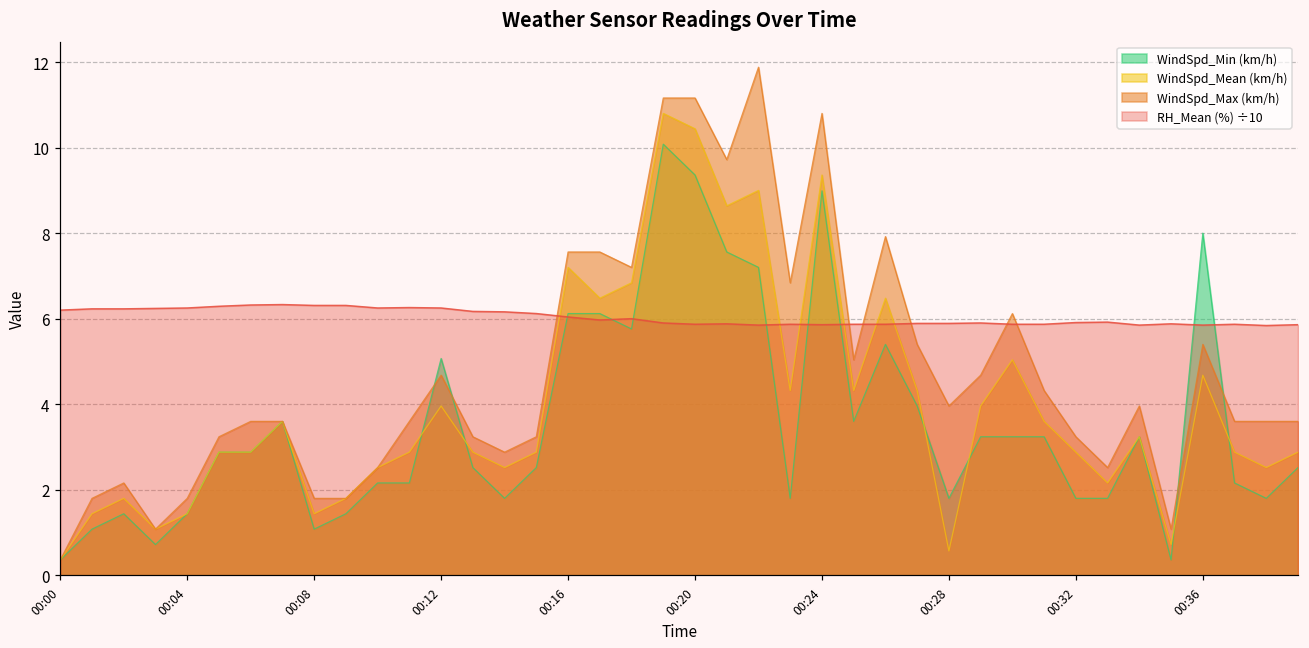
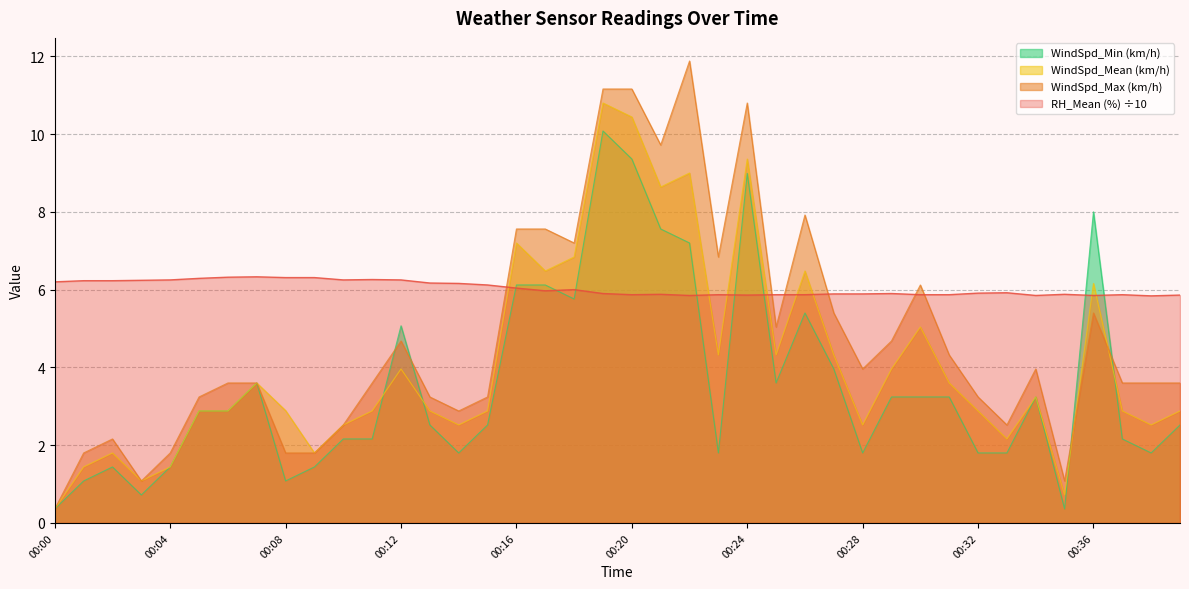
WindSpd_Mean (km/h), 00:08: 1.4 -> 2.9
WindSpd_Mean (km/h), 00:28: 0.6 -> 2.5
WindSpd_Mean (km/h), 00:36: 4.7 -> 6.2
